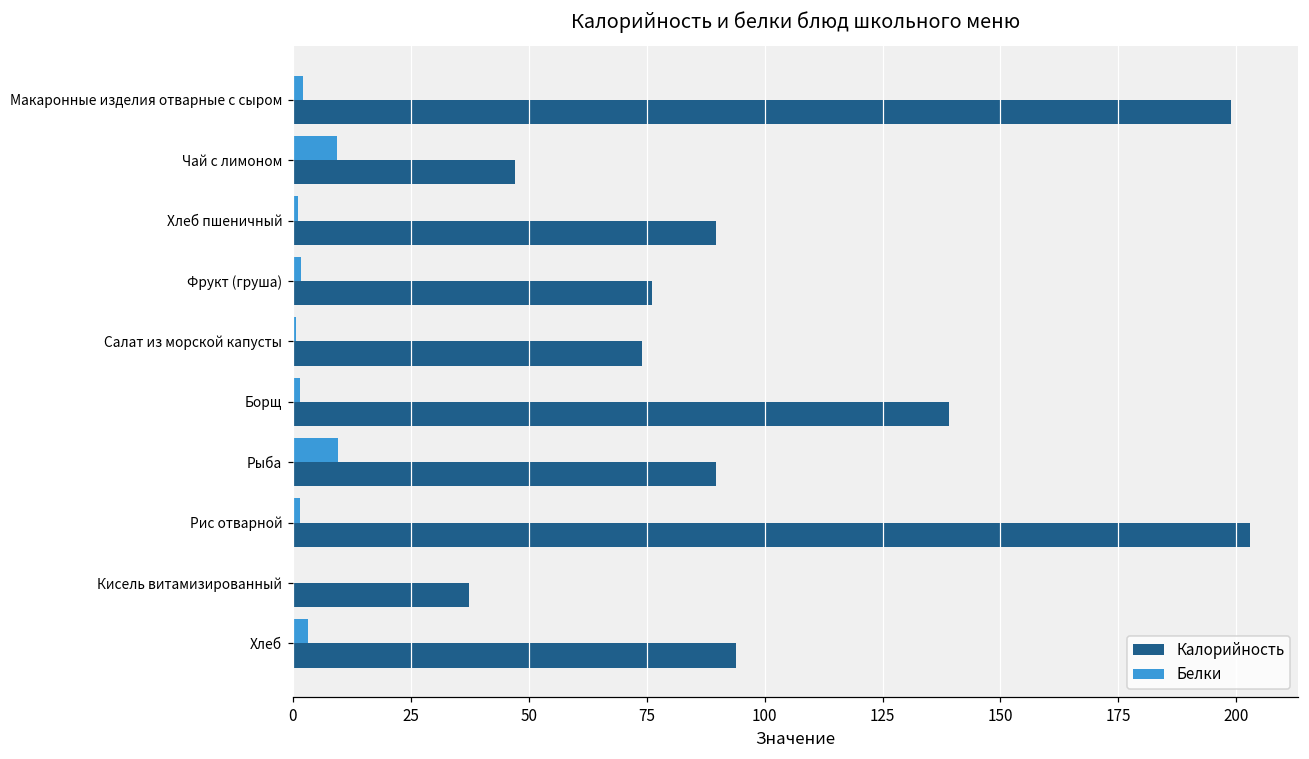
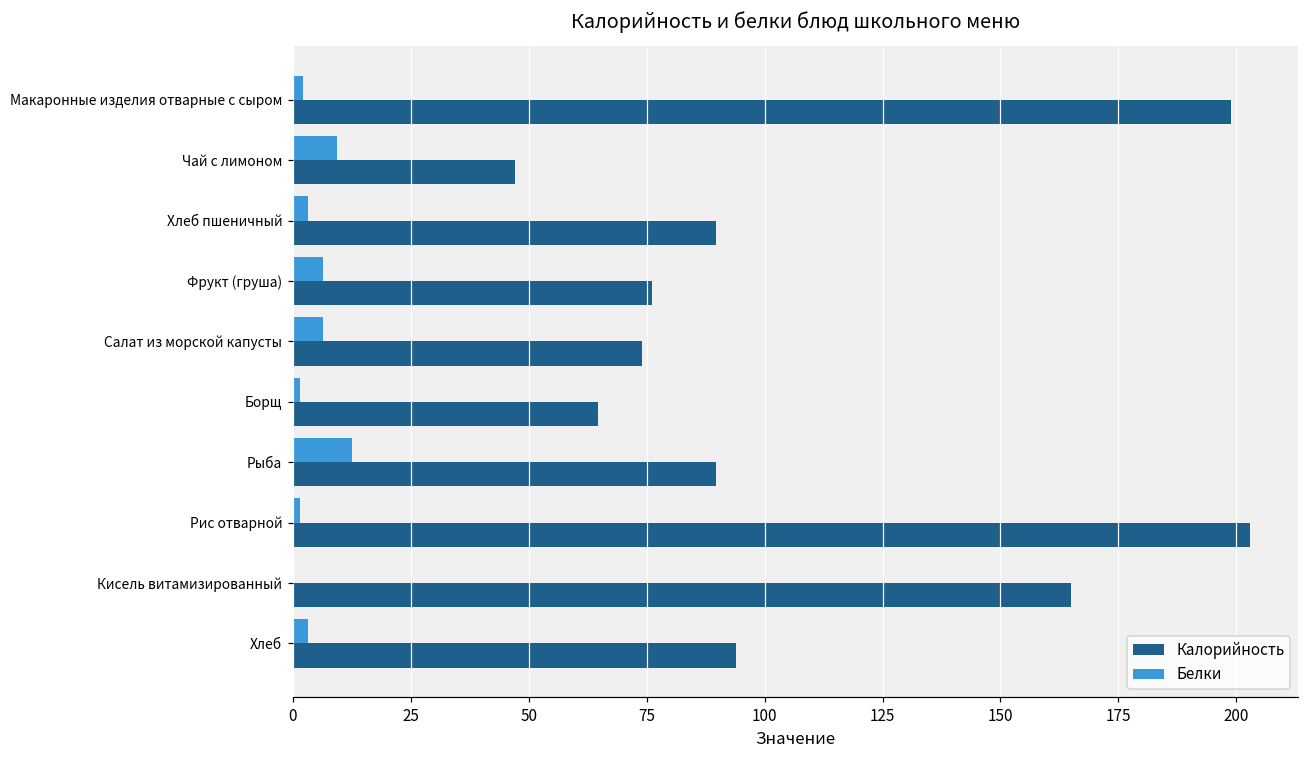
Белки, Хлеб пшеничный: 1 -> 3
Белки, Фрукт (груша): 2 -> 6
Белки, Салат из морской капусты: 1 -> 6
Калорийность, Борщ: 139 -> 65
Белки, Рыба: 10 -> 13
Калорийность, Кисель витамизированный: 37 -> 165
